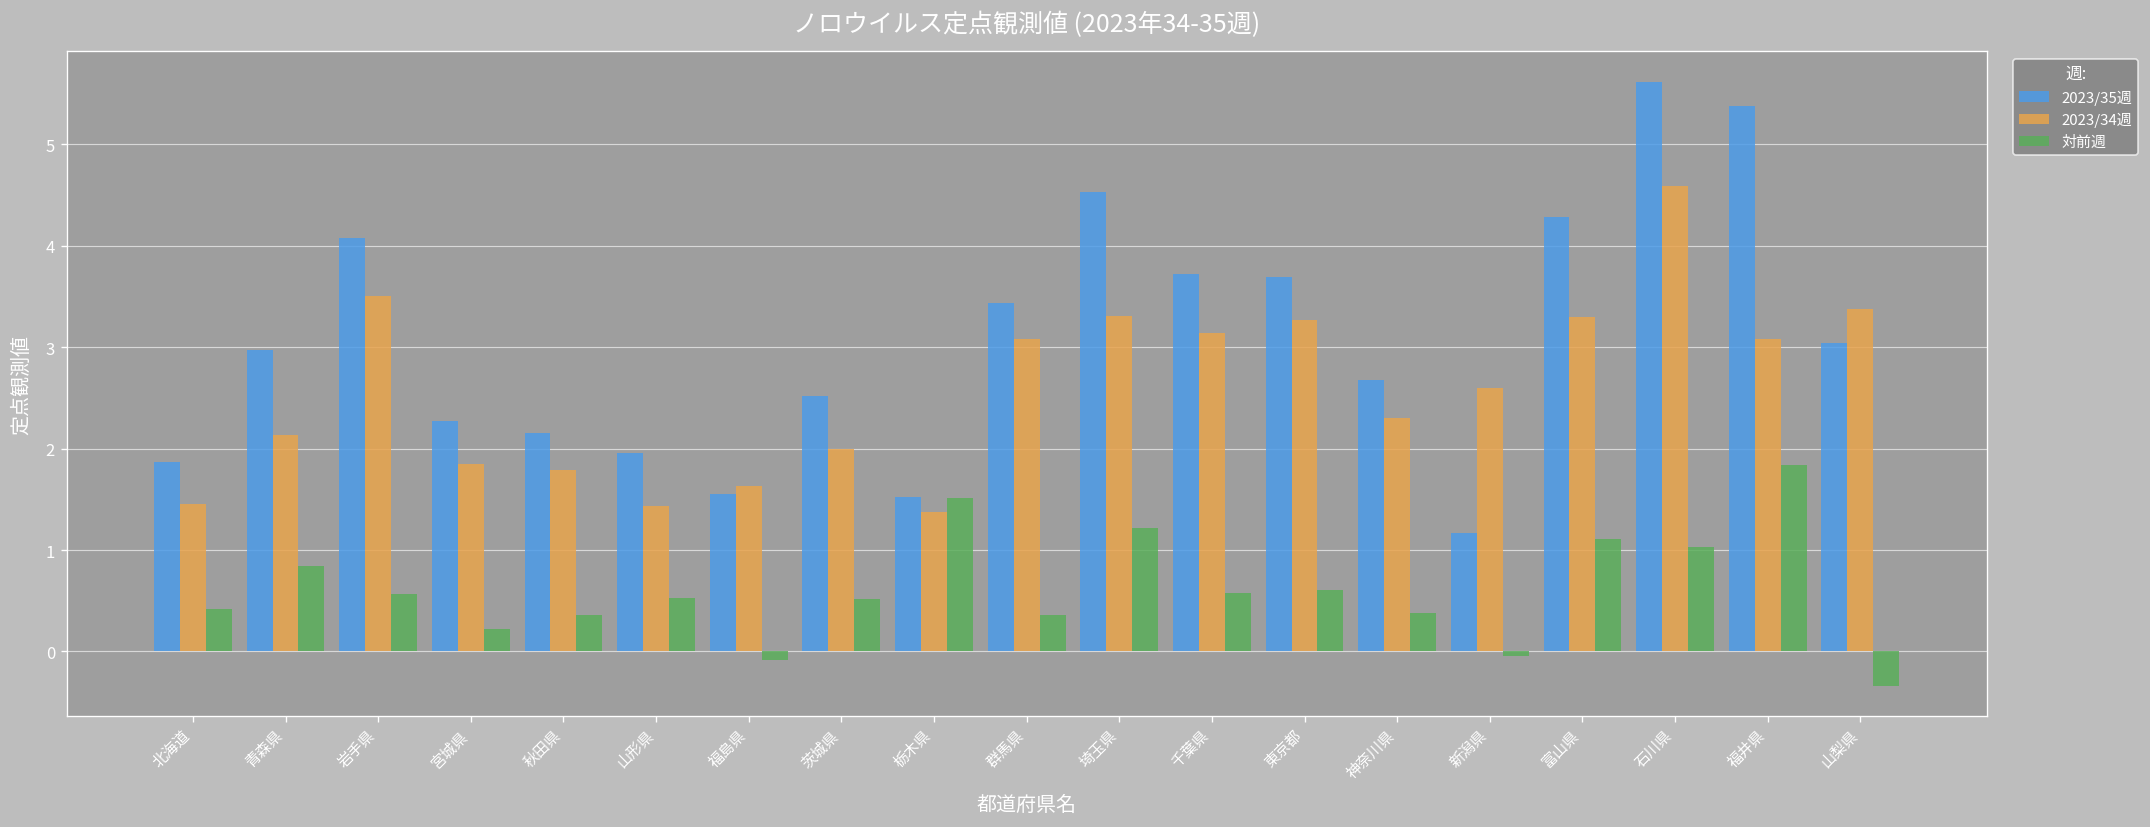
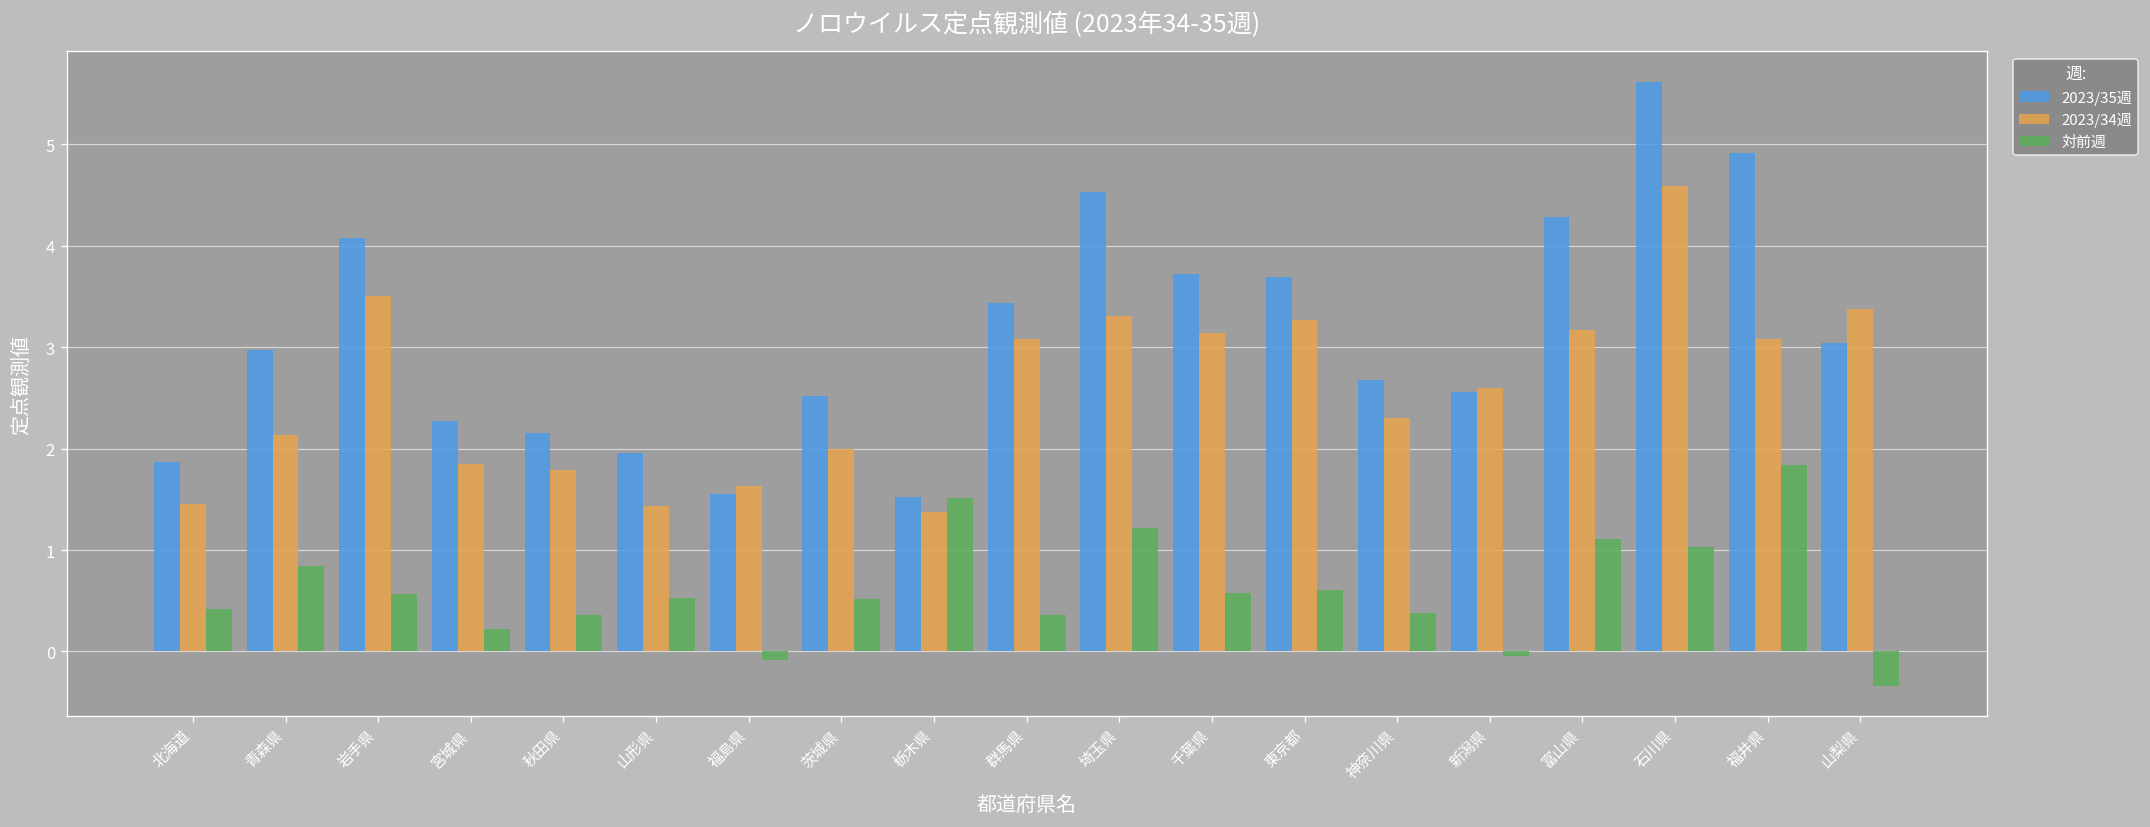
2023/35週, 新潟県: 1.2 -> 2.6
2023/34週, 富山県: 3.3 -> 3.2
2023/35週, 福井県: 5.4 -> 4.9
